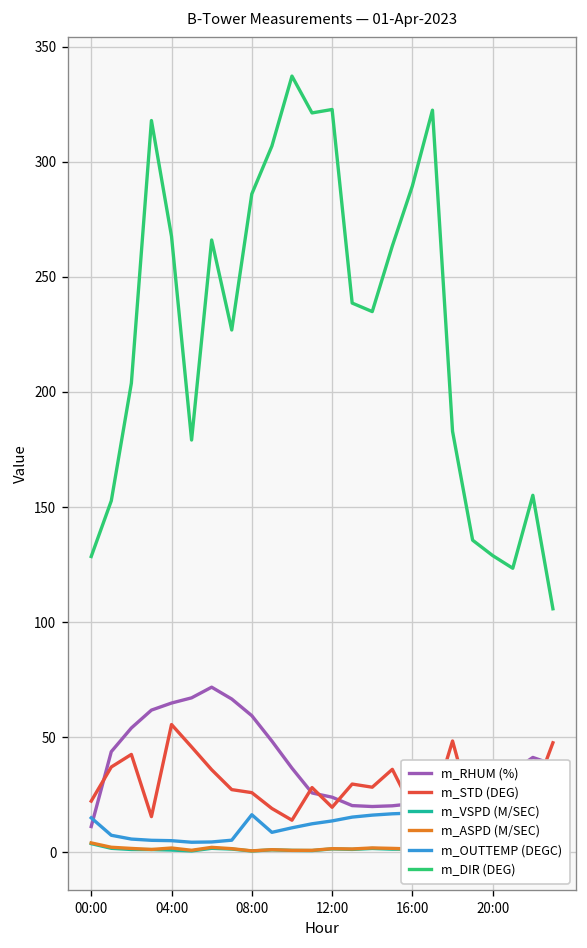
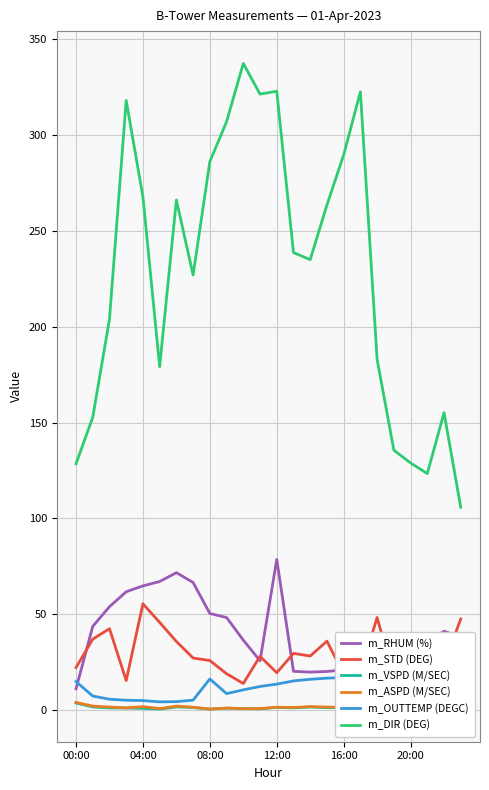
m_RHUM (%), 08:00: 59 -> 50
m_RHUM (%), 12:00: 24 -> 79
